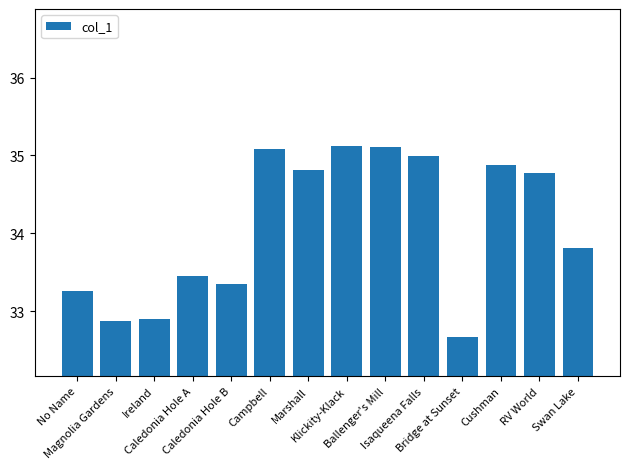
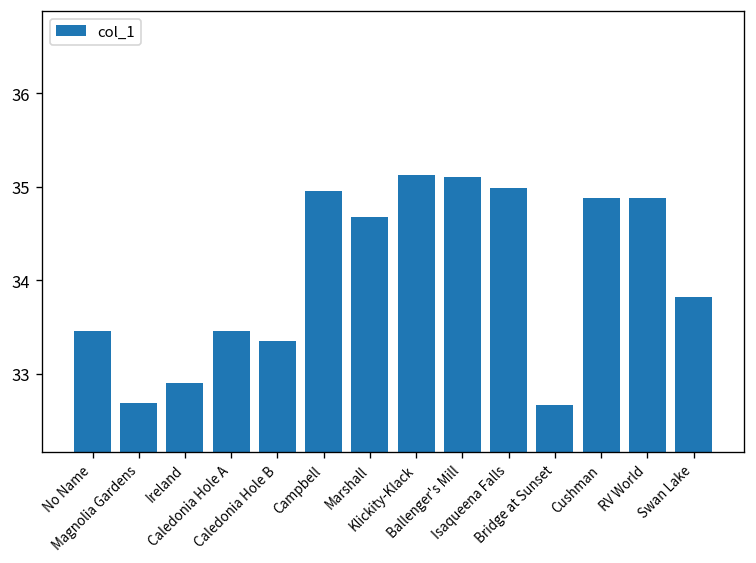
No Name: 33.3 -> 33.5
Magnolia Gardens: 32.9 -> 32.7
Campbell: 35.1 -> 35.0
Marshall: 34.8 -> 34.7
RV World: 34.8 -> 34.9
